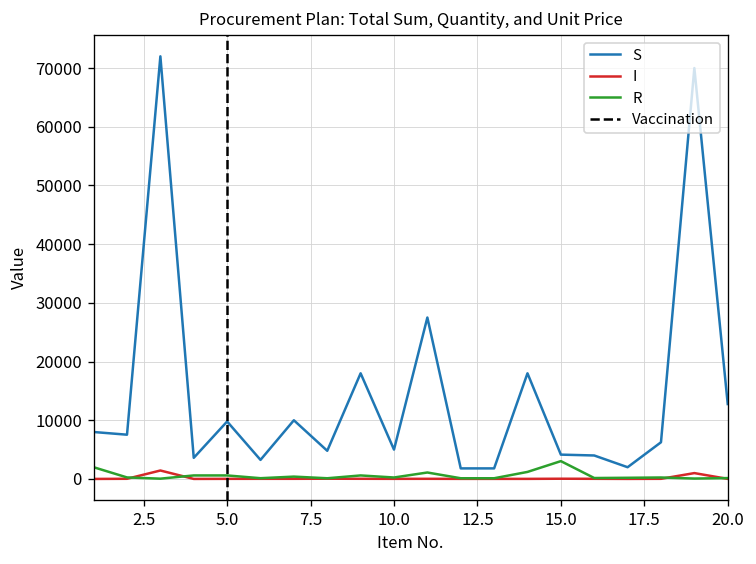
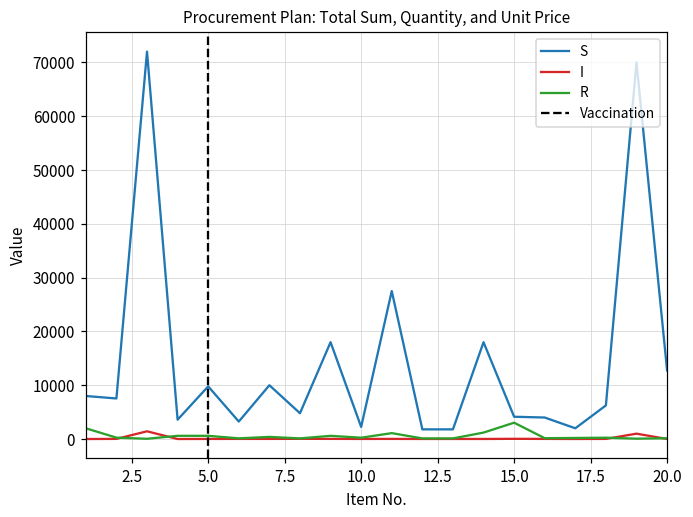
S, 10.0: 5000 -> 2000
